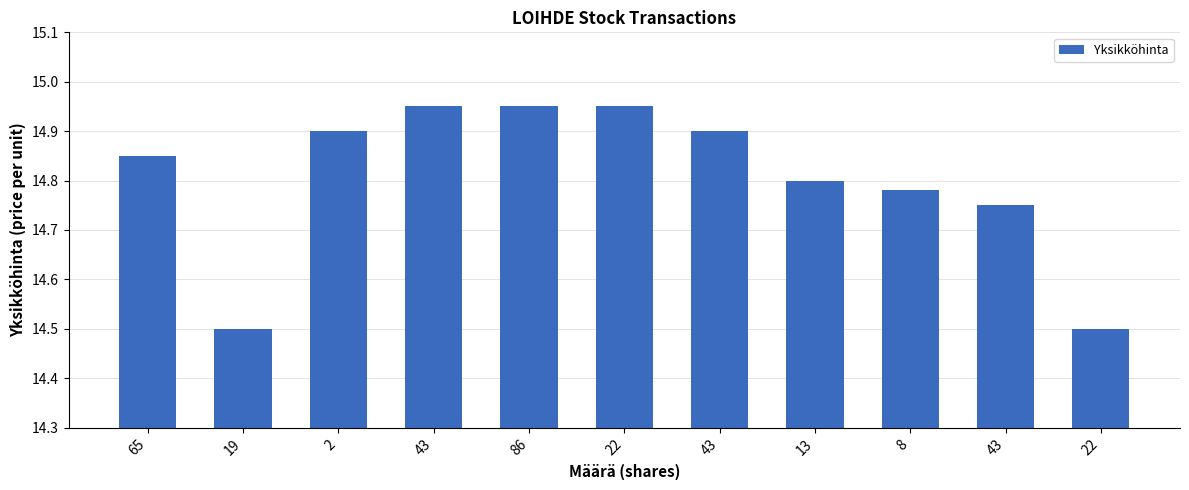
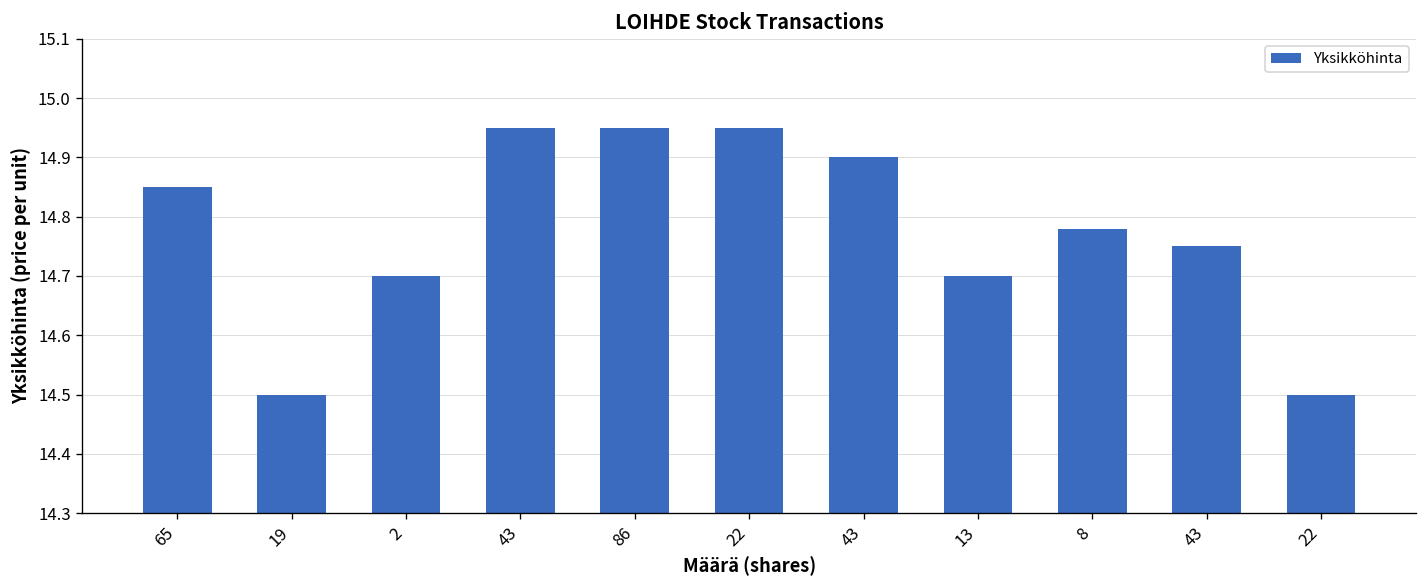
2: 14.9 -> 14.7
13: 14.8 -> 14.7
